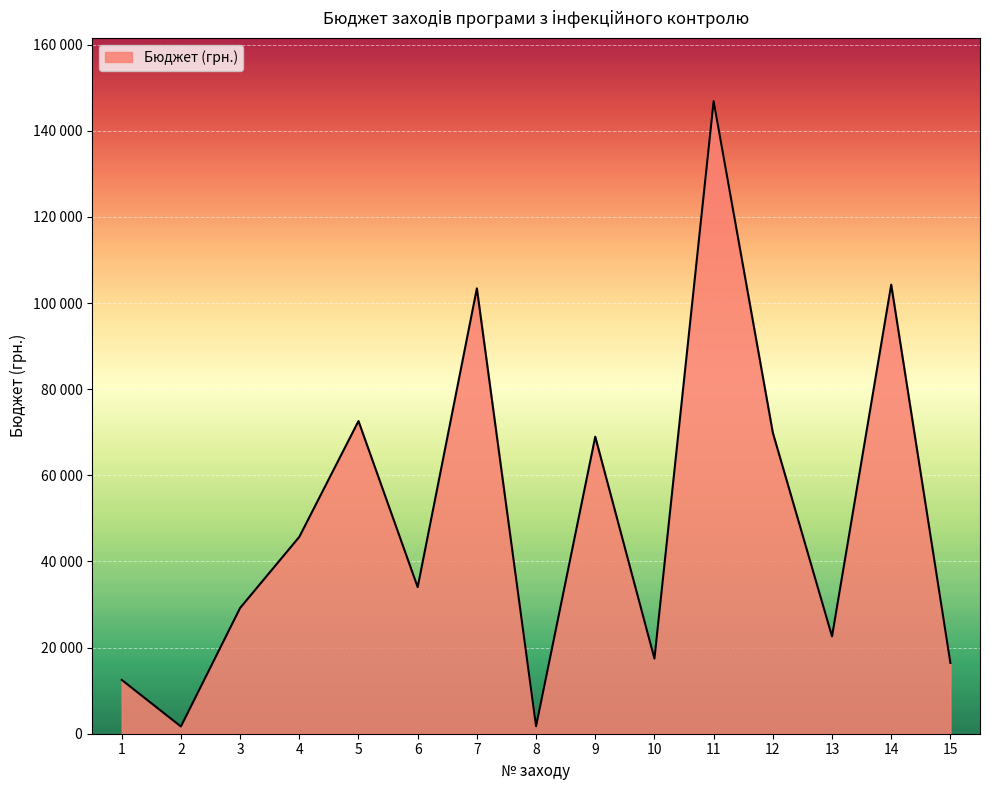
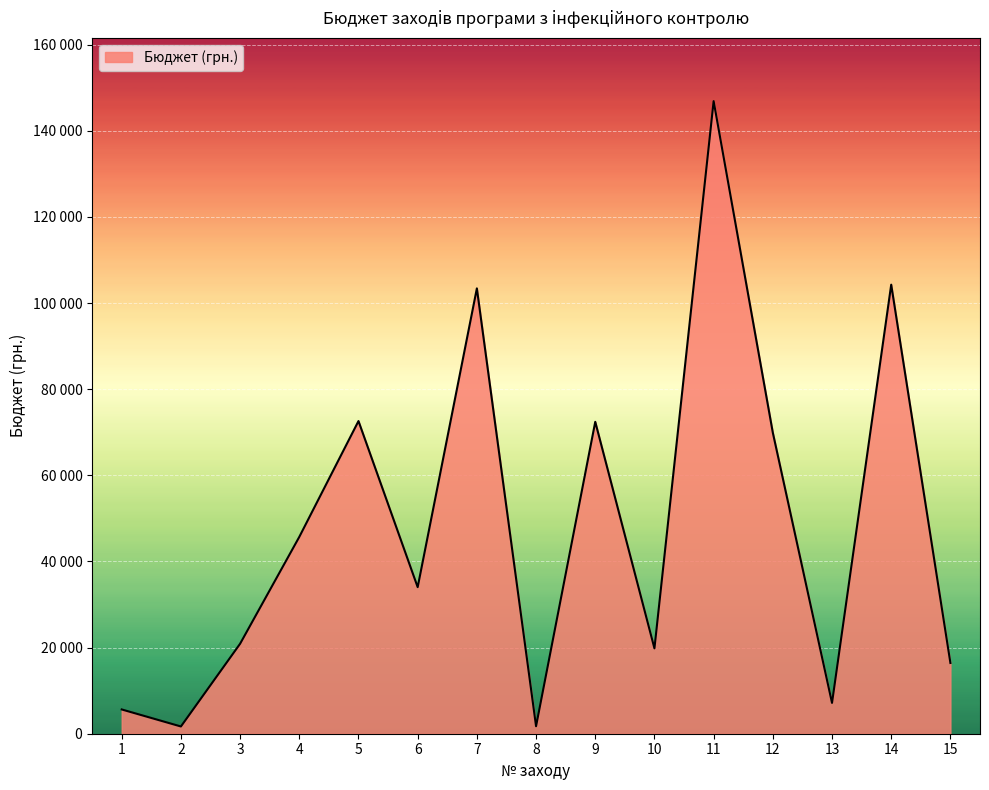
1: 13000 -> 6000
3: 29000 -> 21000
9: 69000 -> 72000
10: 17000 -> 20000
13: 23000 -> 7000
